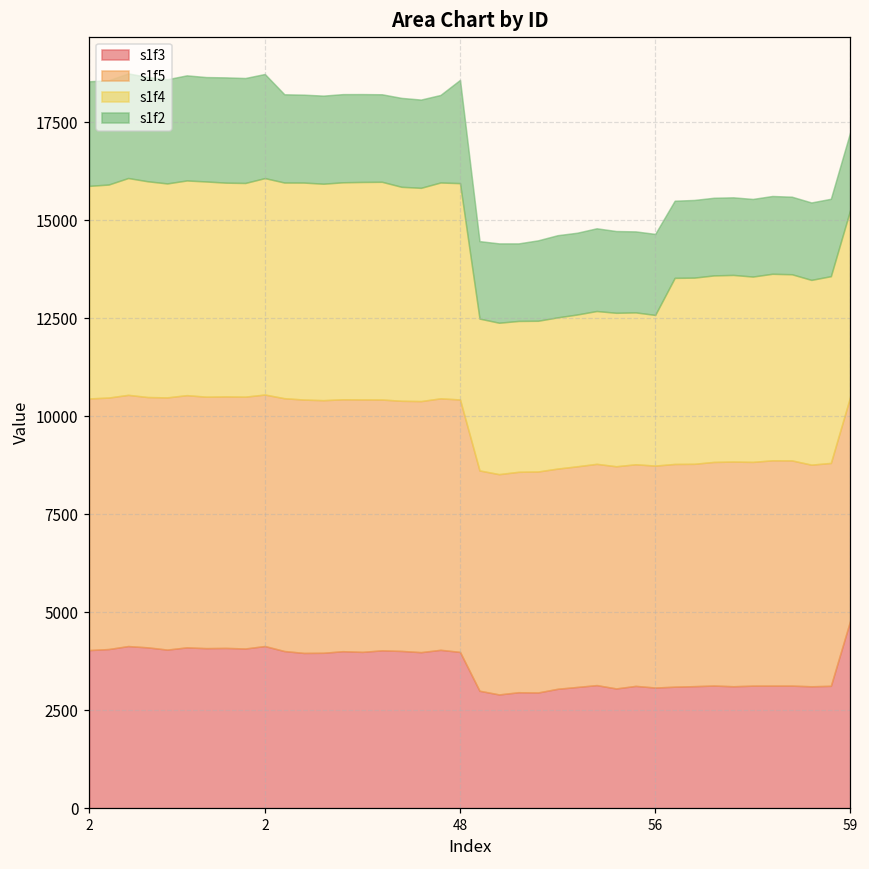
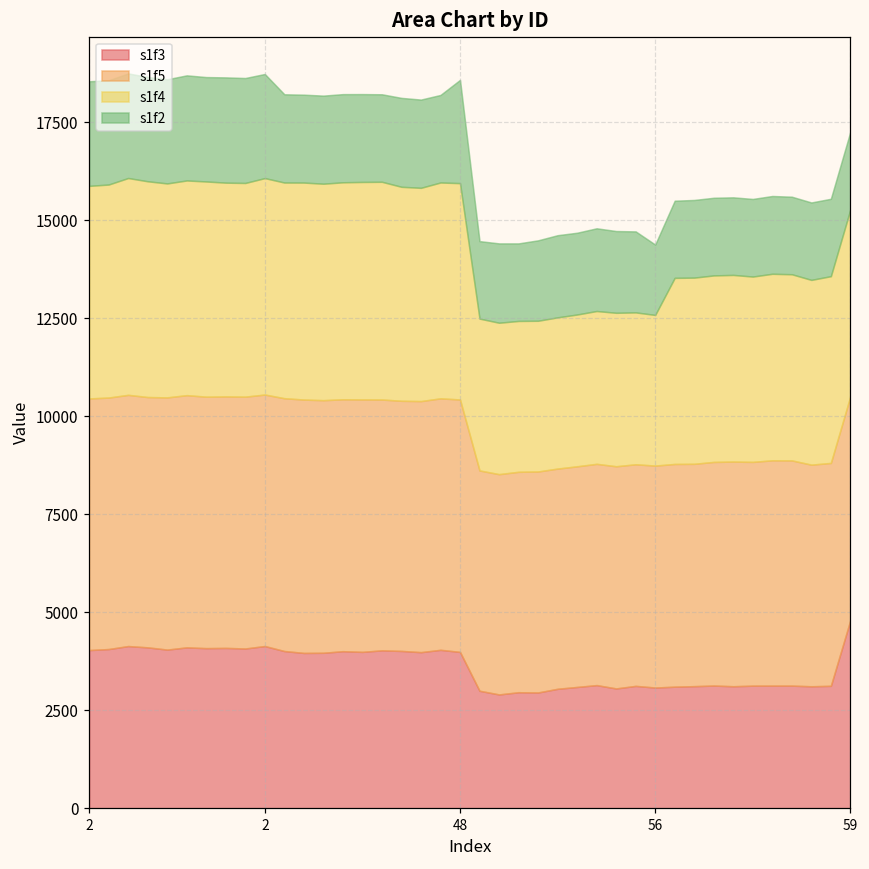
s1f2, 56: 2100 -> 1800
